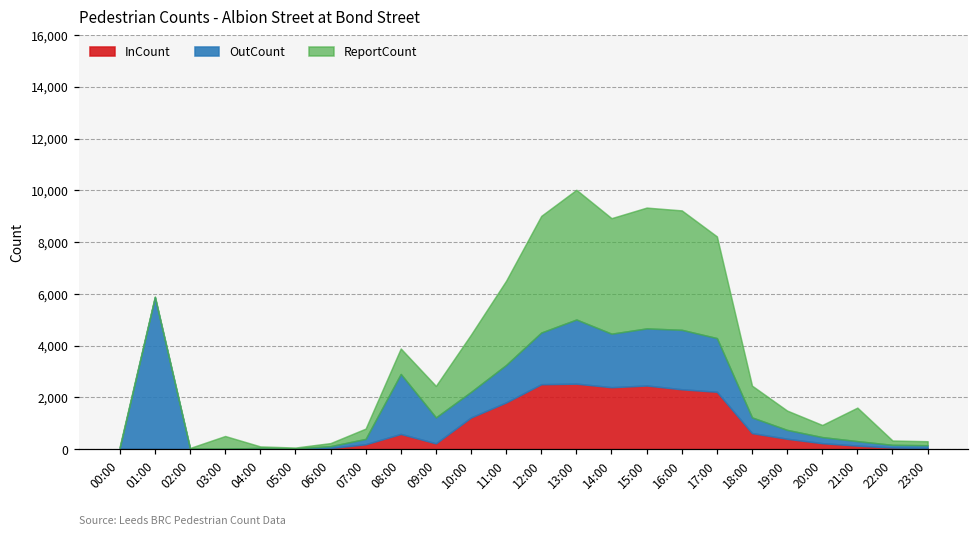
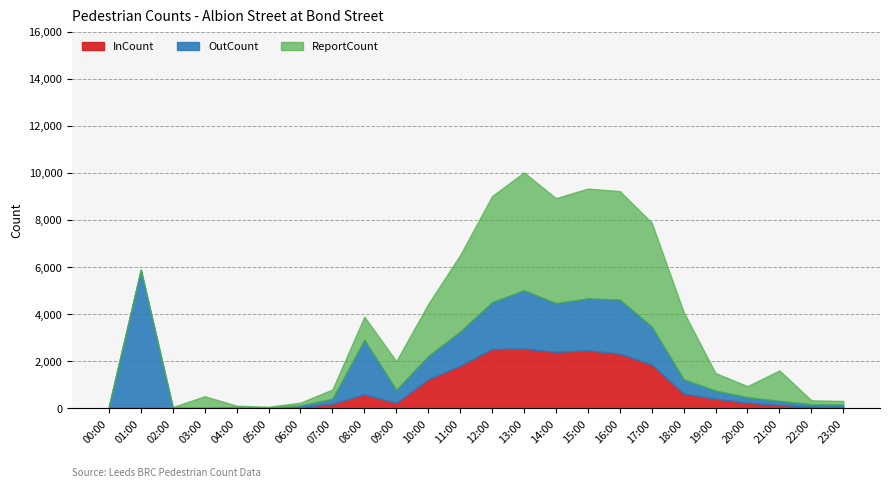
OutCount, 09:00: 1,000 -> 600
InCount, 17:00: 2,200 -> 1,900
OutCount, 17:00: 2,100 -> 1,600
ReportCount, 17:00: 3,900 -> 4,400
ReportCount, 18:00: 1,200 -> 2,900
